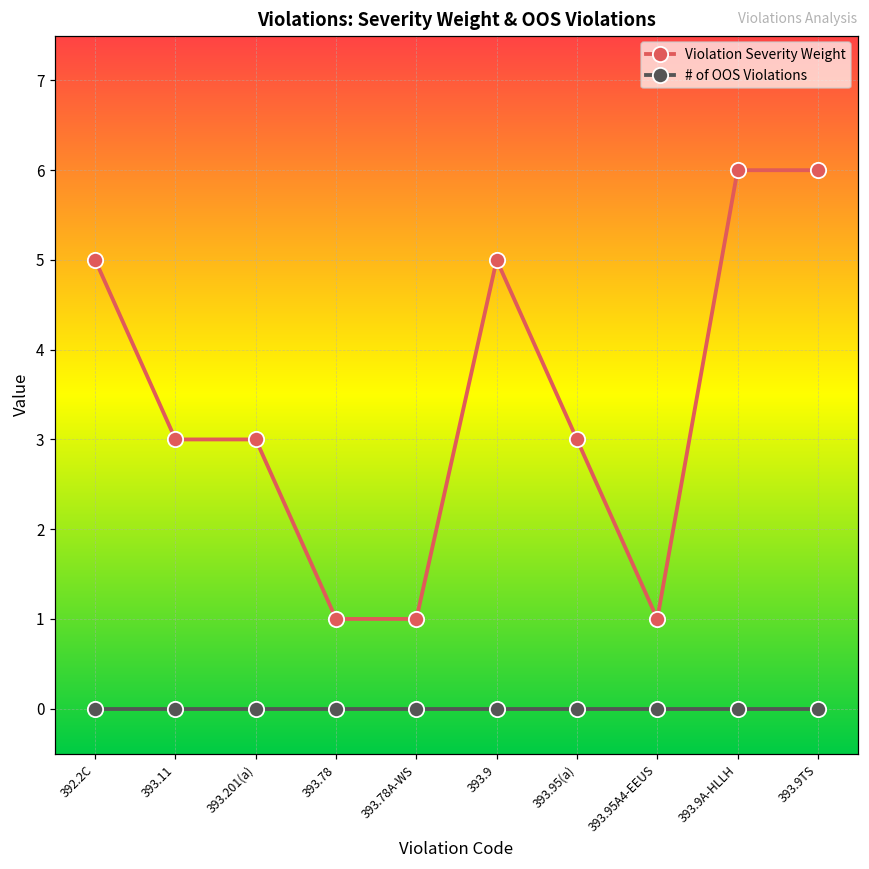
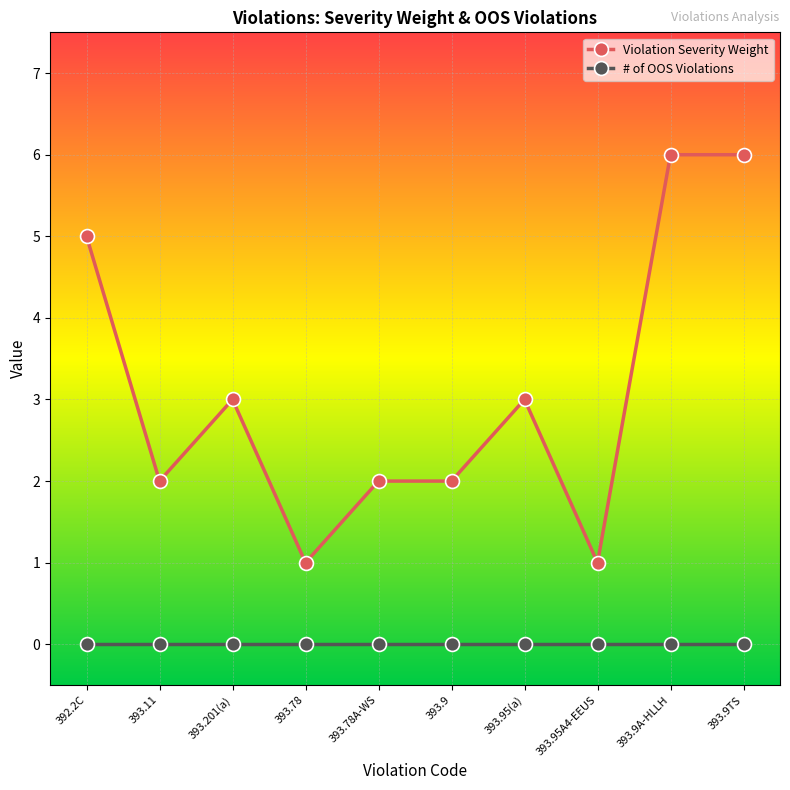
Violation Severity Weight, 393.11: 3 -> 2
Violation Severity Weight, 393.78A-WS: 1 -> 2
Violation Severity Weight, 393.9: 5 -> 2
